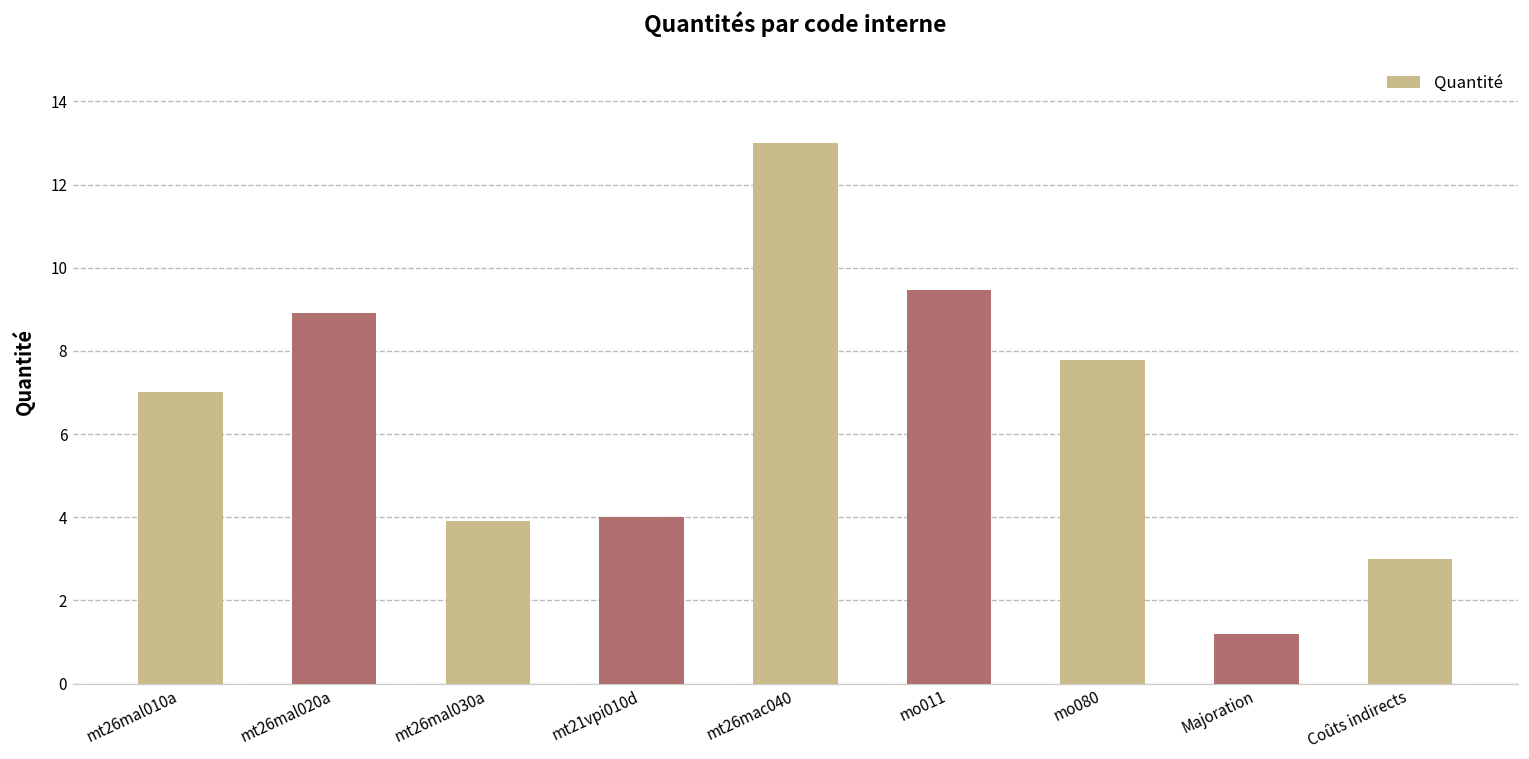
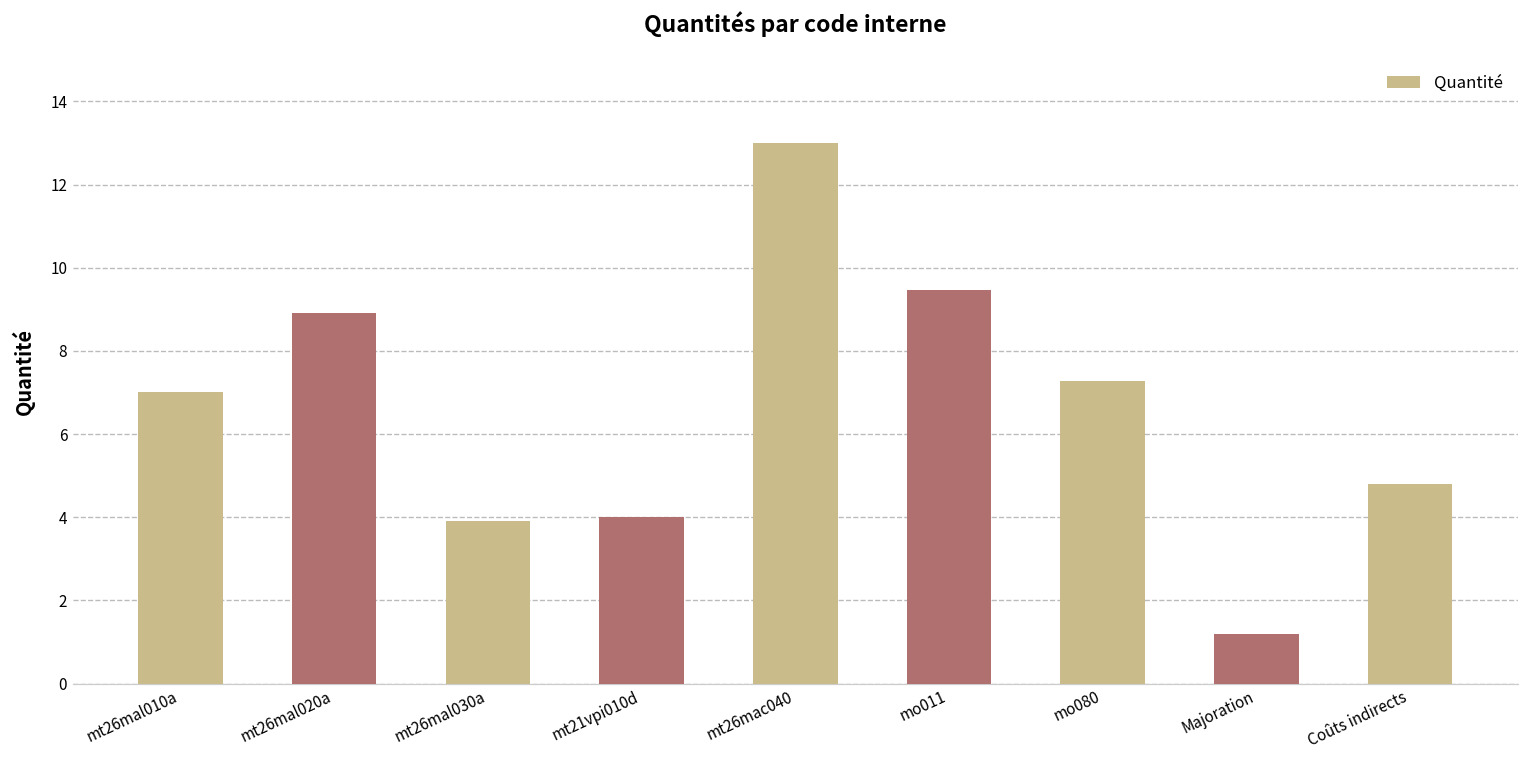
mo080: 7.8 -> 7.3
Coûts indirects: 3.0 -> 4.8
